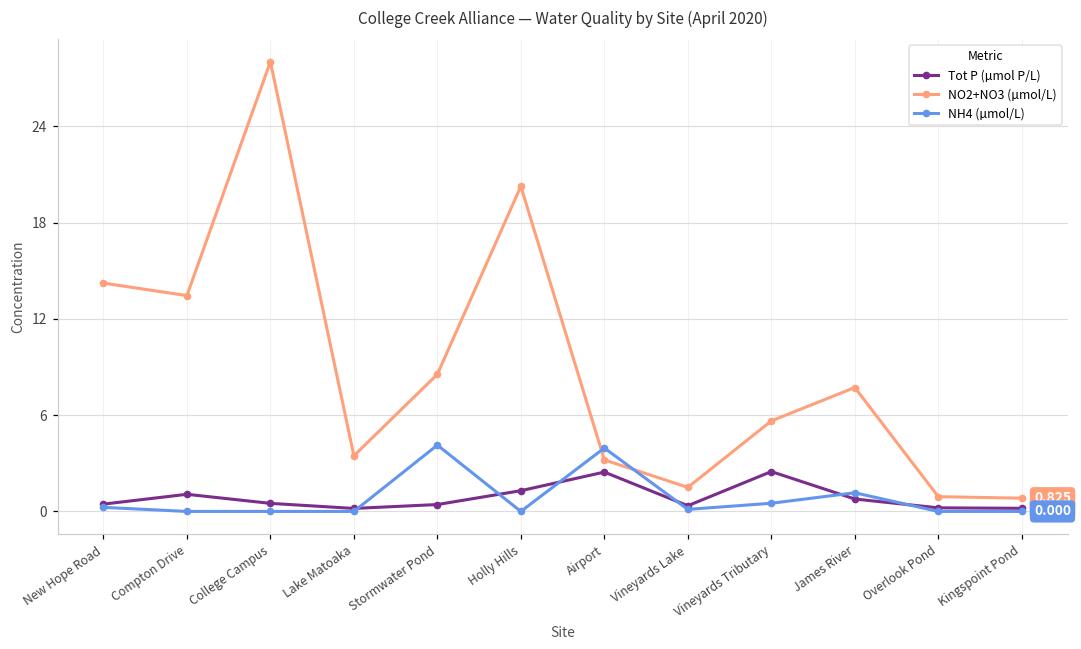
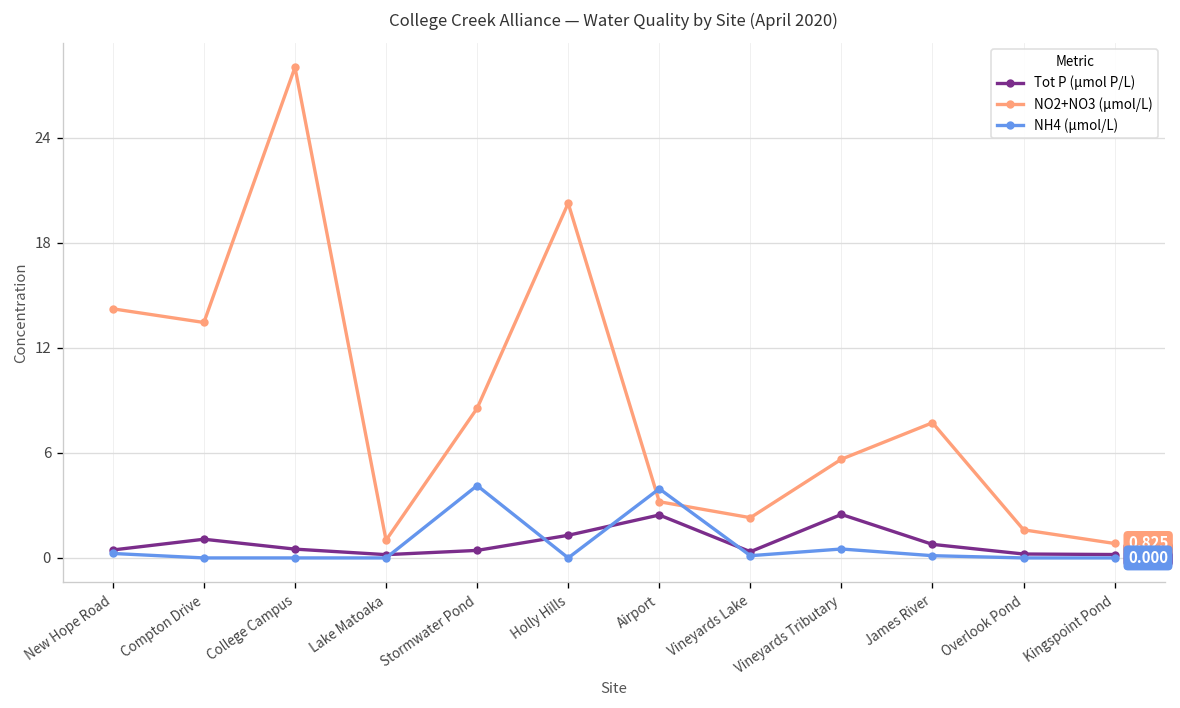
NO2+NO3 (µmol/L), Lake Matoaka: 3.5 -> 1.0
NO2+NO3 (µmol/L), Vineyards Lake: 1.5 -> 2.3
NH4 (µmol/L), James River: 1.2 -> 0.1
NO2+NO3 (µmol/L), Overlook Pond: 0.9 -> 1.6
